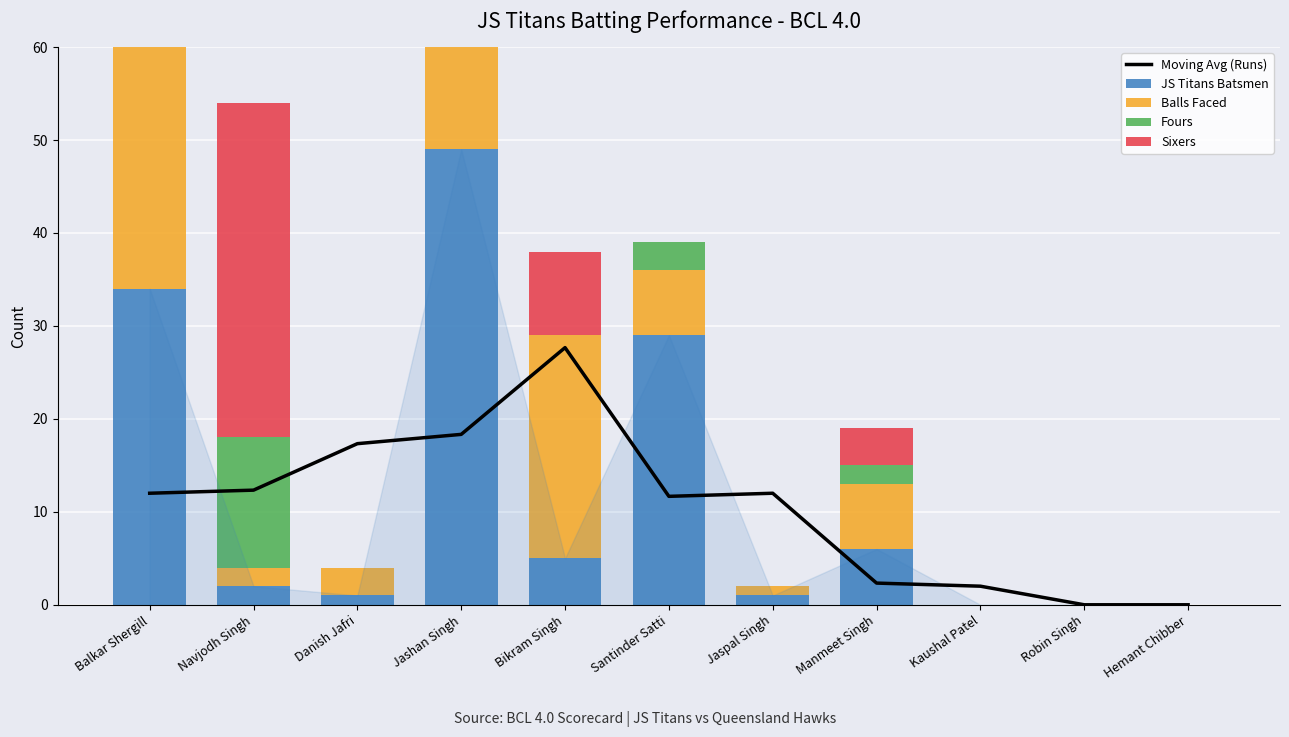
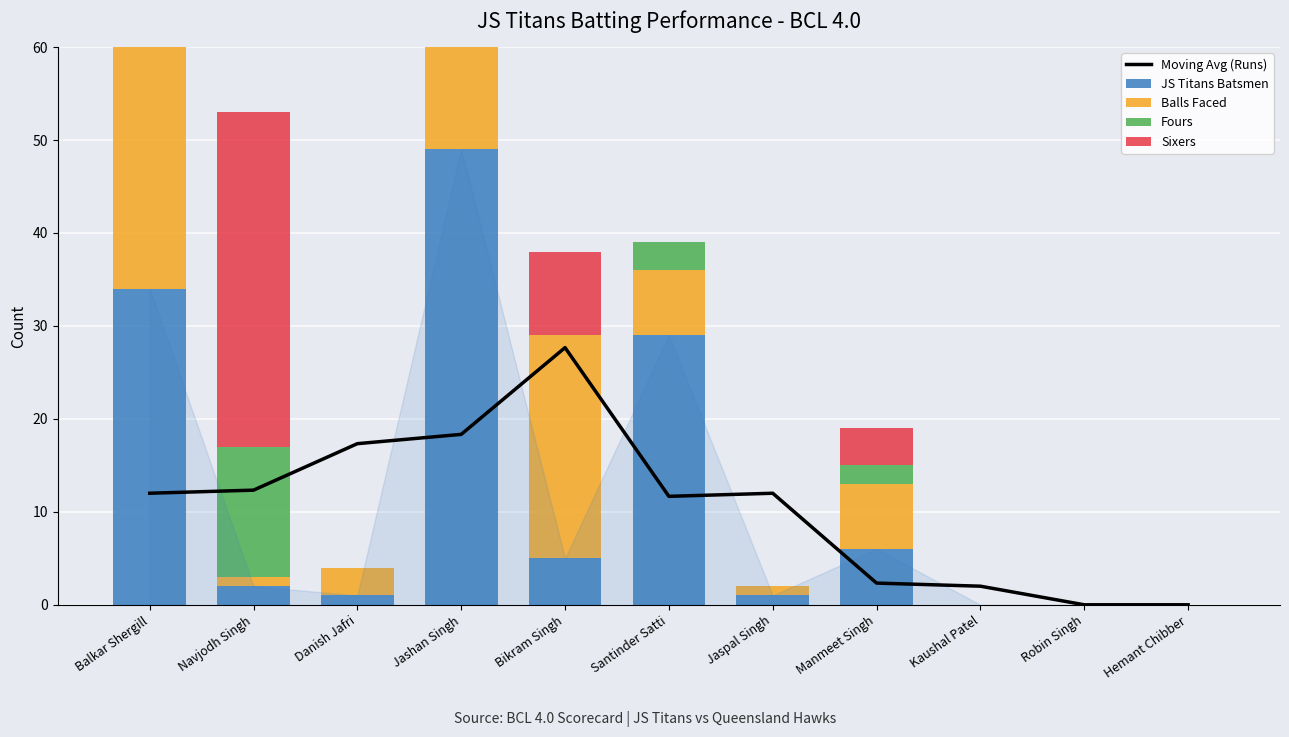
Balls Faced, Navjodh Singh: 2 -> 1
